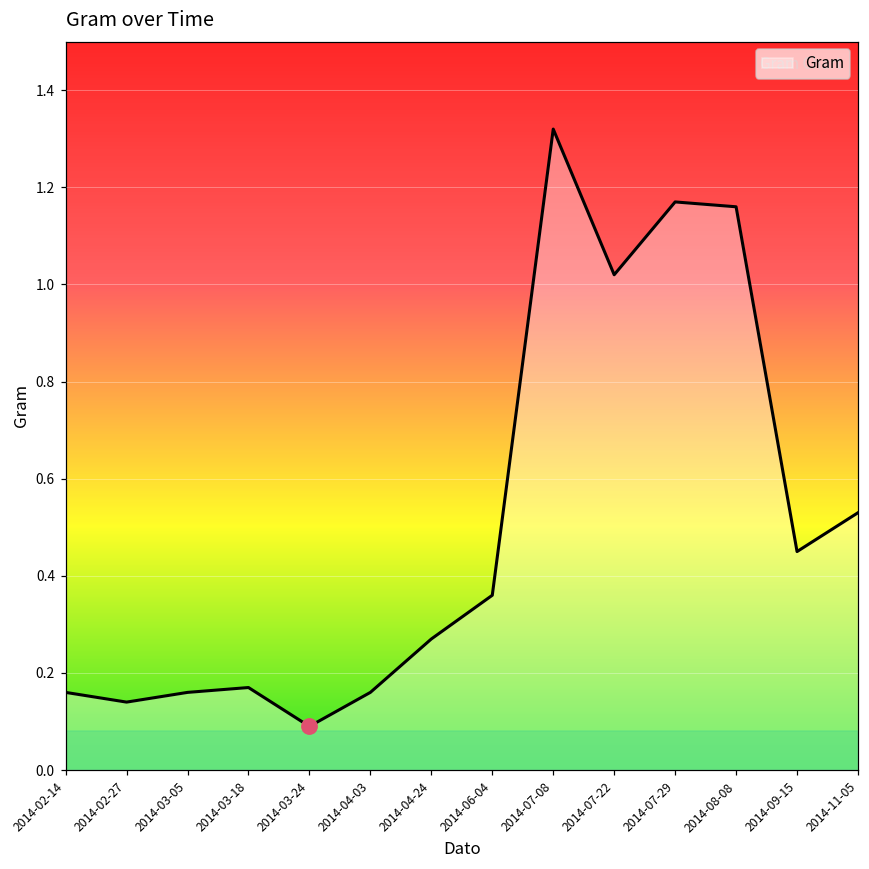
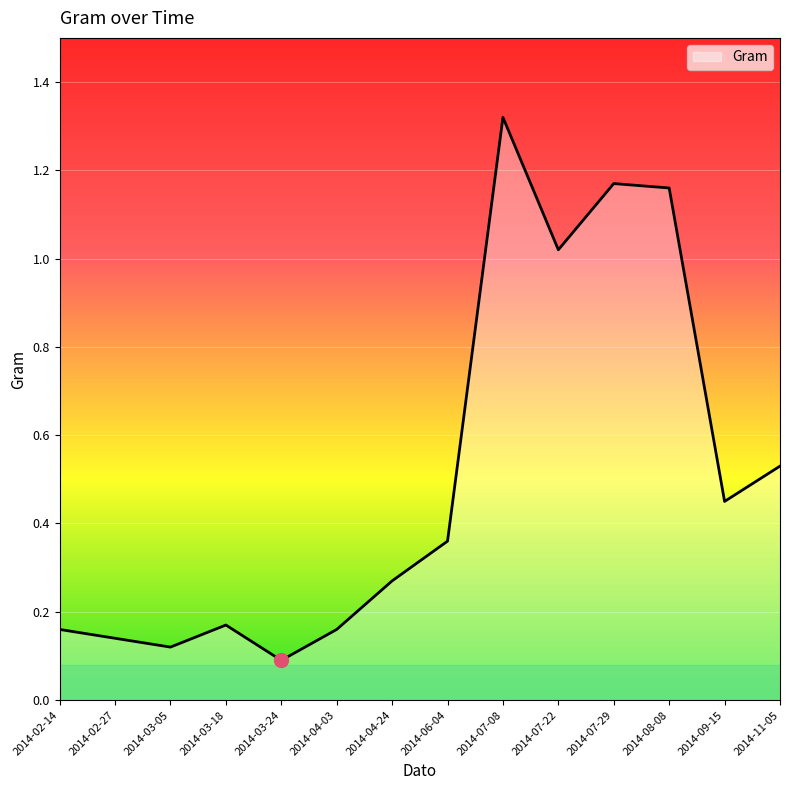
Gram, 2014-03-05: 0.16 -> 0.12
